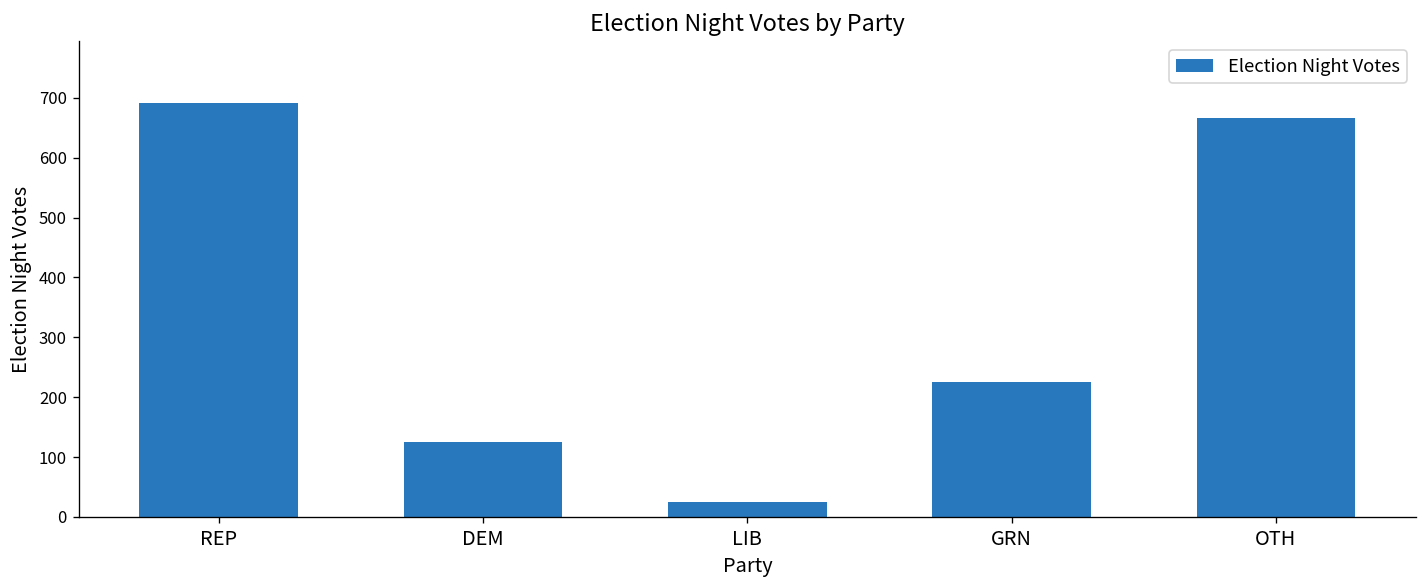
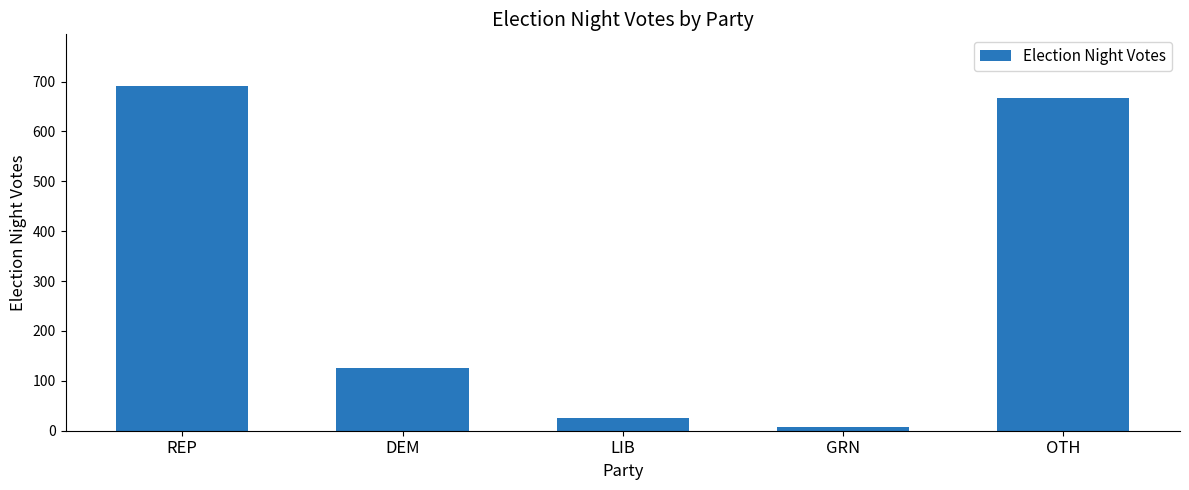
GRN: 230 -> 10
